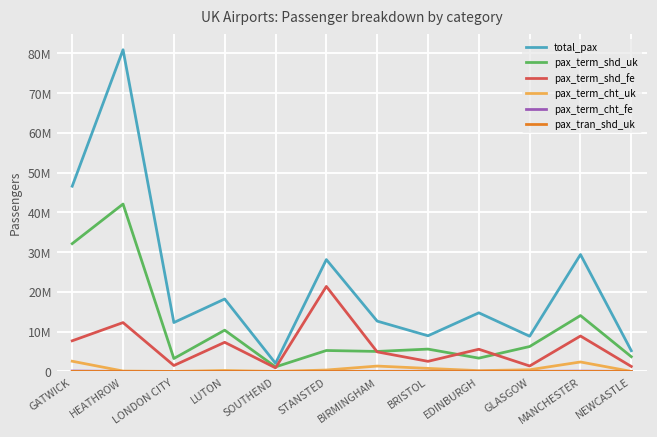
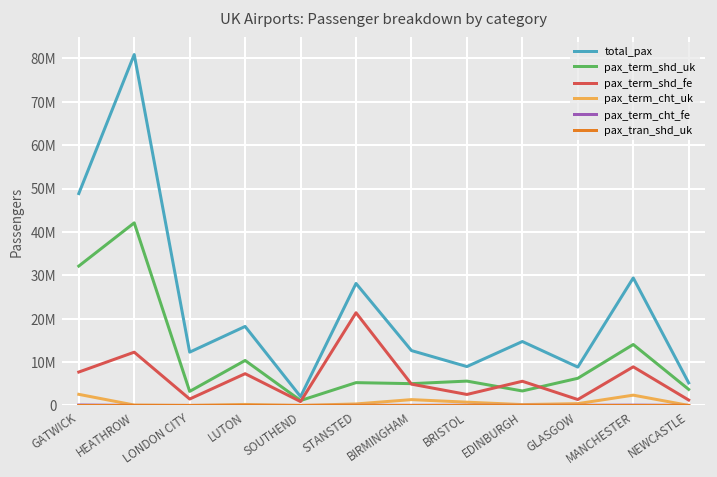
total_pax, GATWICK: 47000000 -> 49000000
